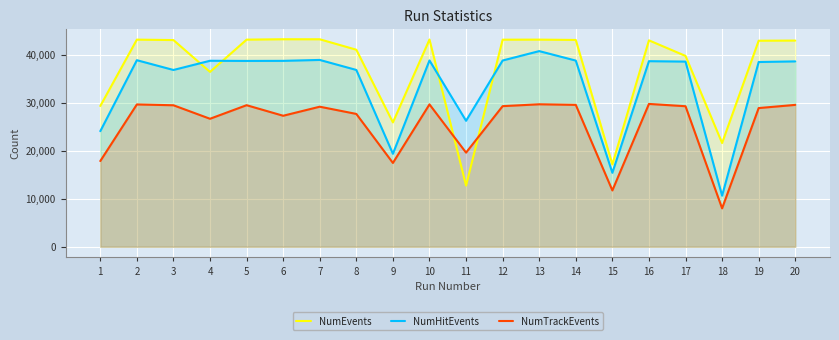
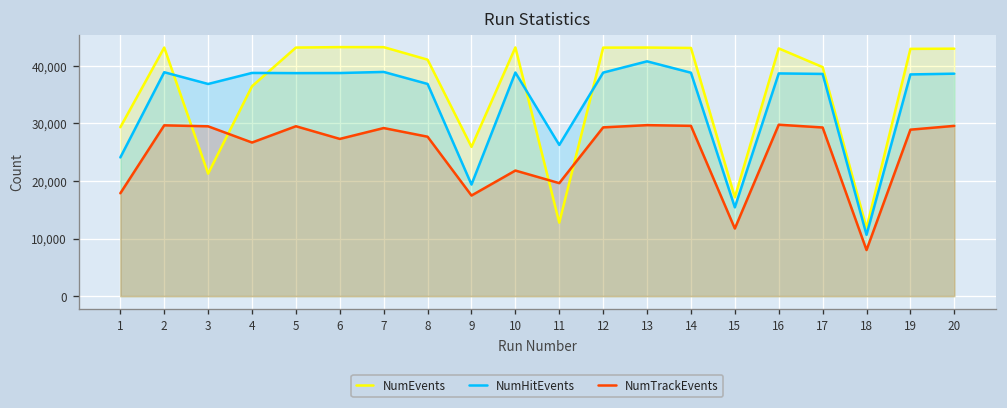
NumEvents, 3: 43,000 -> 21,000
NumTrackEvents, 10: 30,000 -> 22,000
NumEvents, 18: 22,000 -> 12,000
